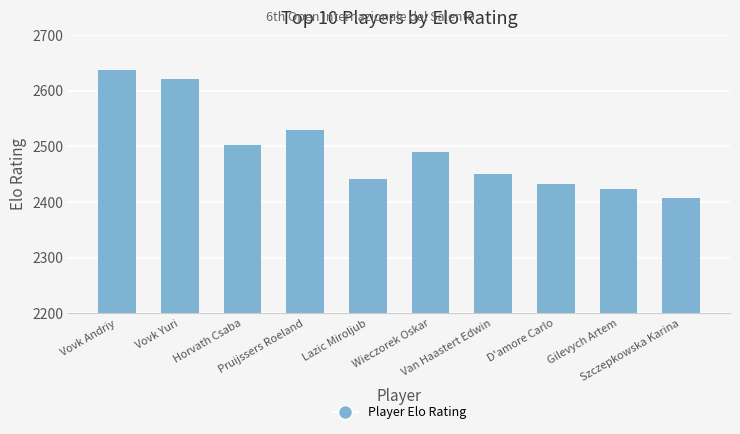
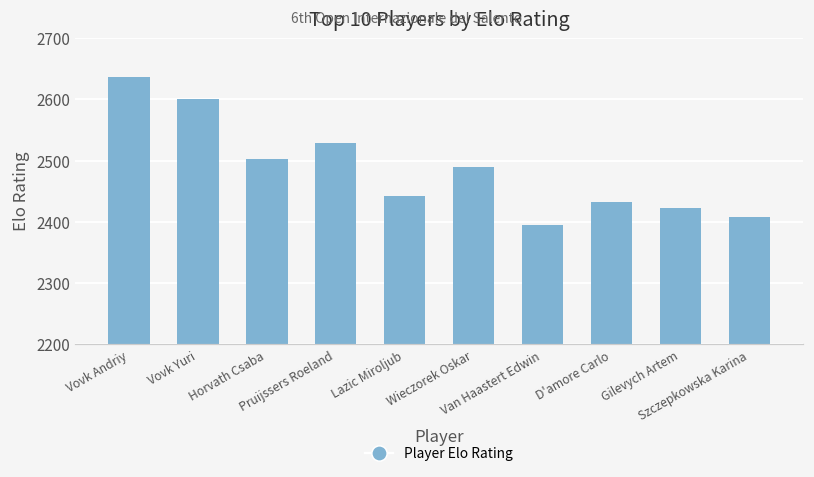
Vovk Yuri: 2620 -> 2600
Van Haastert Edwin: 2450 -> 2400
